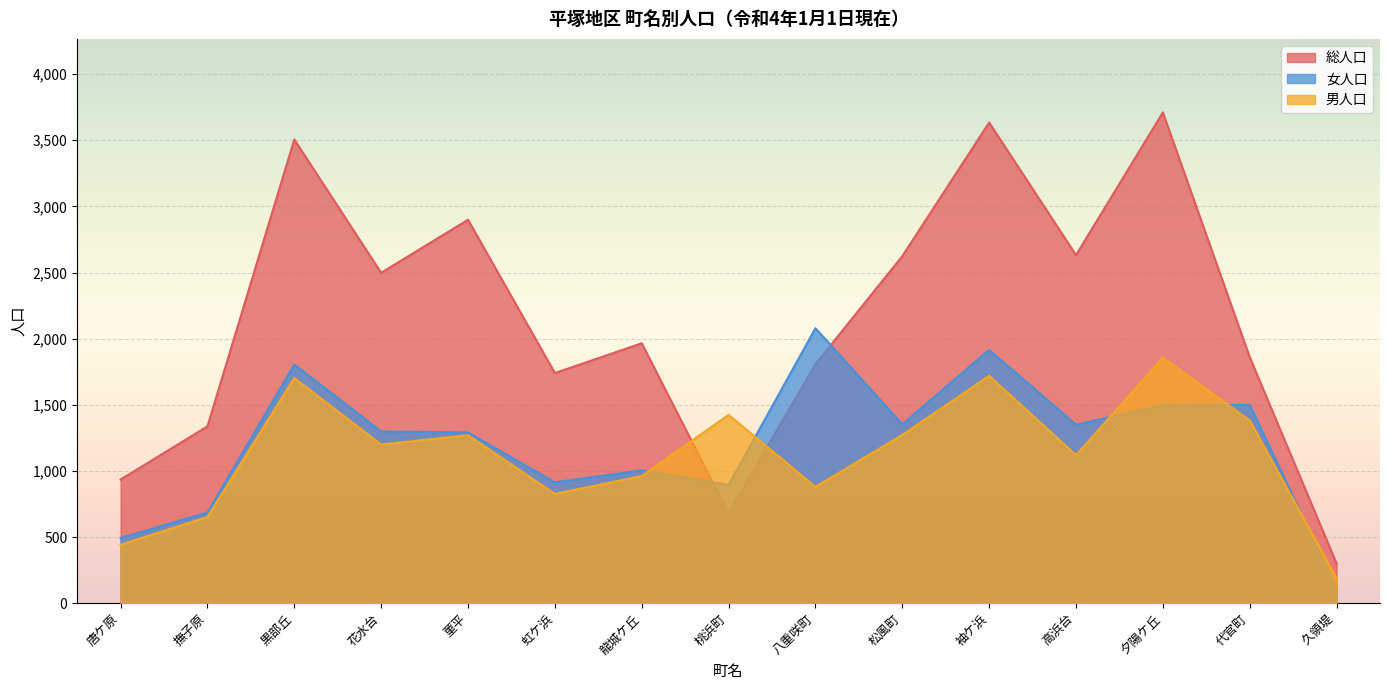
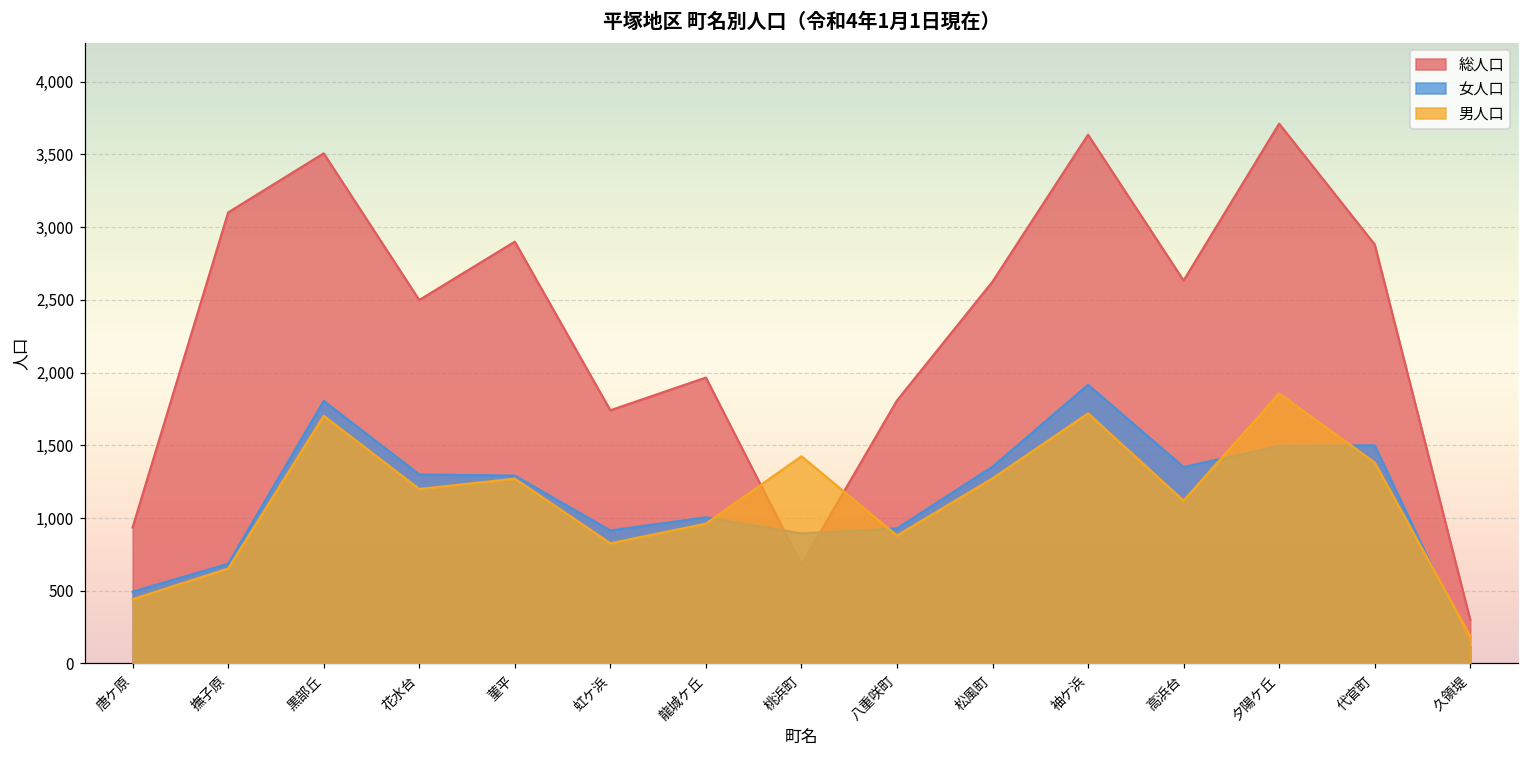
総人口, 撫子原: 1,340 -> 3,100
女人口, 八重咲町: 2,080 -> 930
総人口, 代官町: 1,860 -> 2,880
